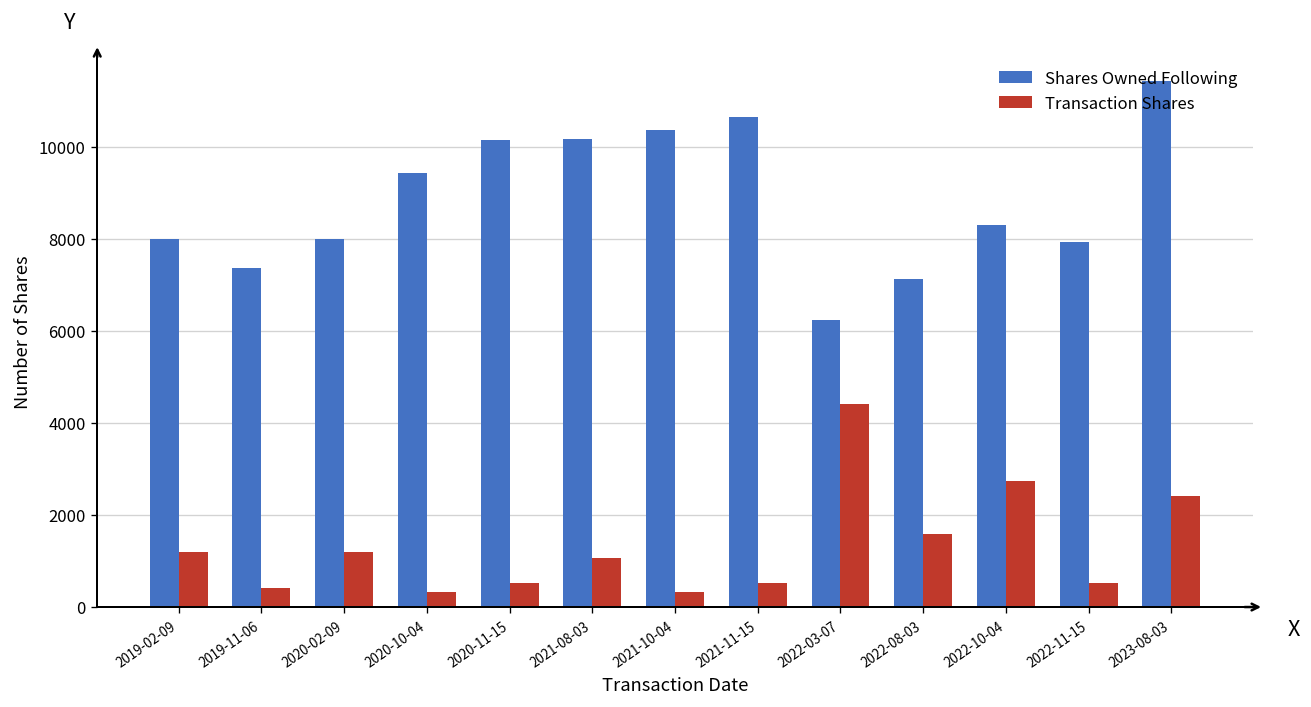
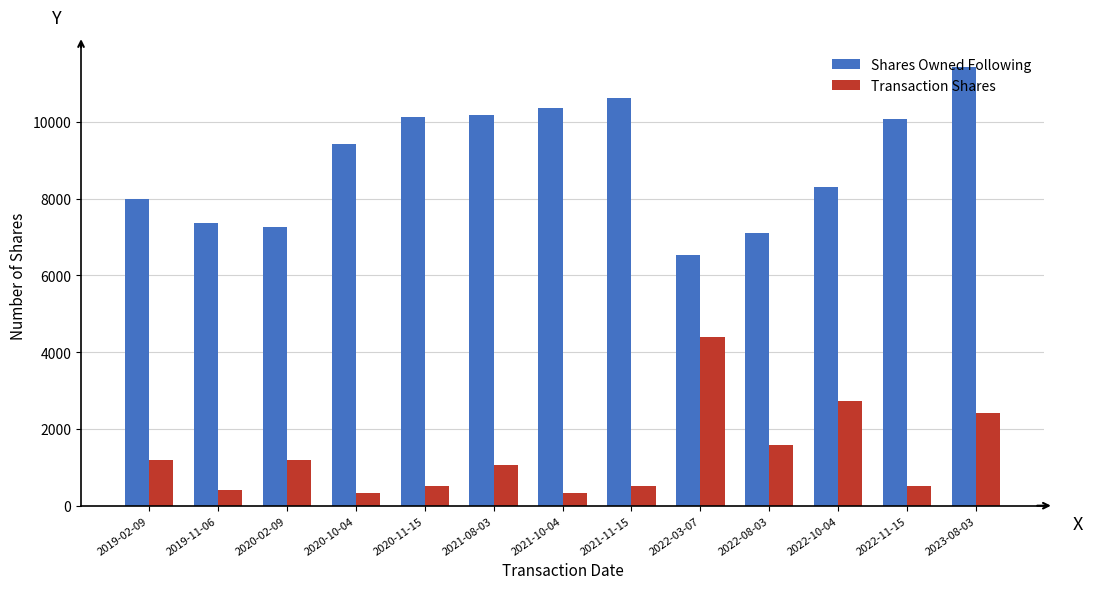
Shares Owned Following, 2020-02-09: 8000 -> 7300
Shares Owned Following, 2022-03-07: 6200 -> 6500
Shares Owned Following, 2022-11-15: 7900 -> 10100
